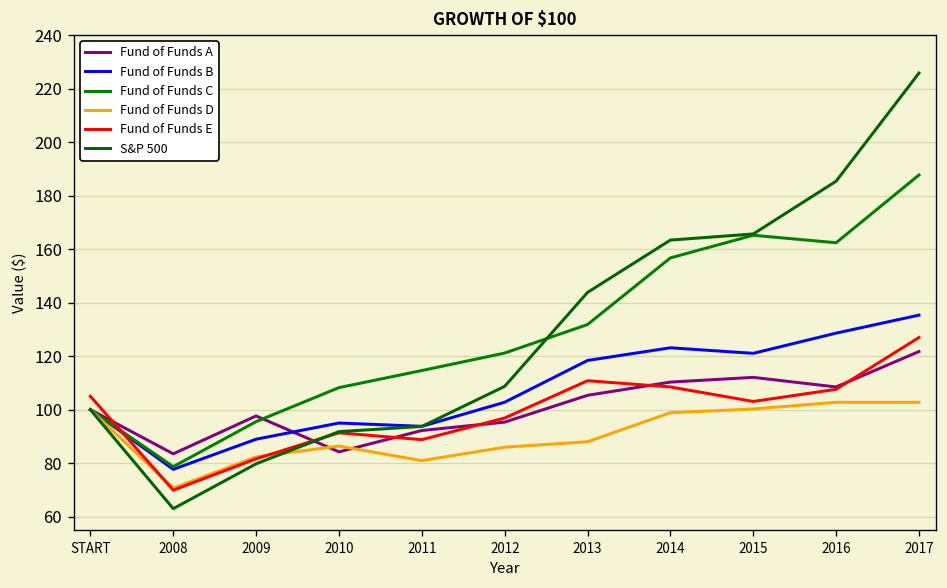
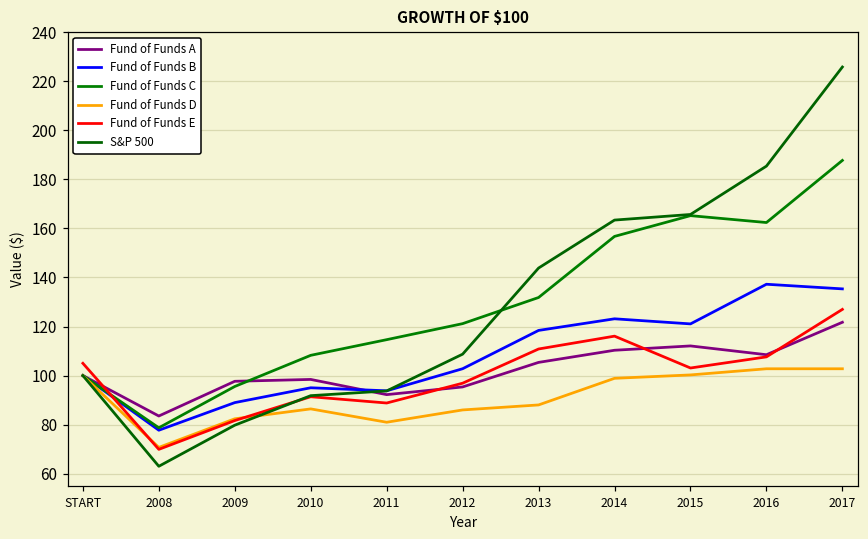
Fund of Funds A, 2010: 84 -> 98
Fund of Funds E, 2014: 109 -> 116
Fund of Funds B, 2016: 129 -> 137
